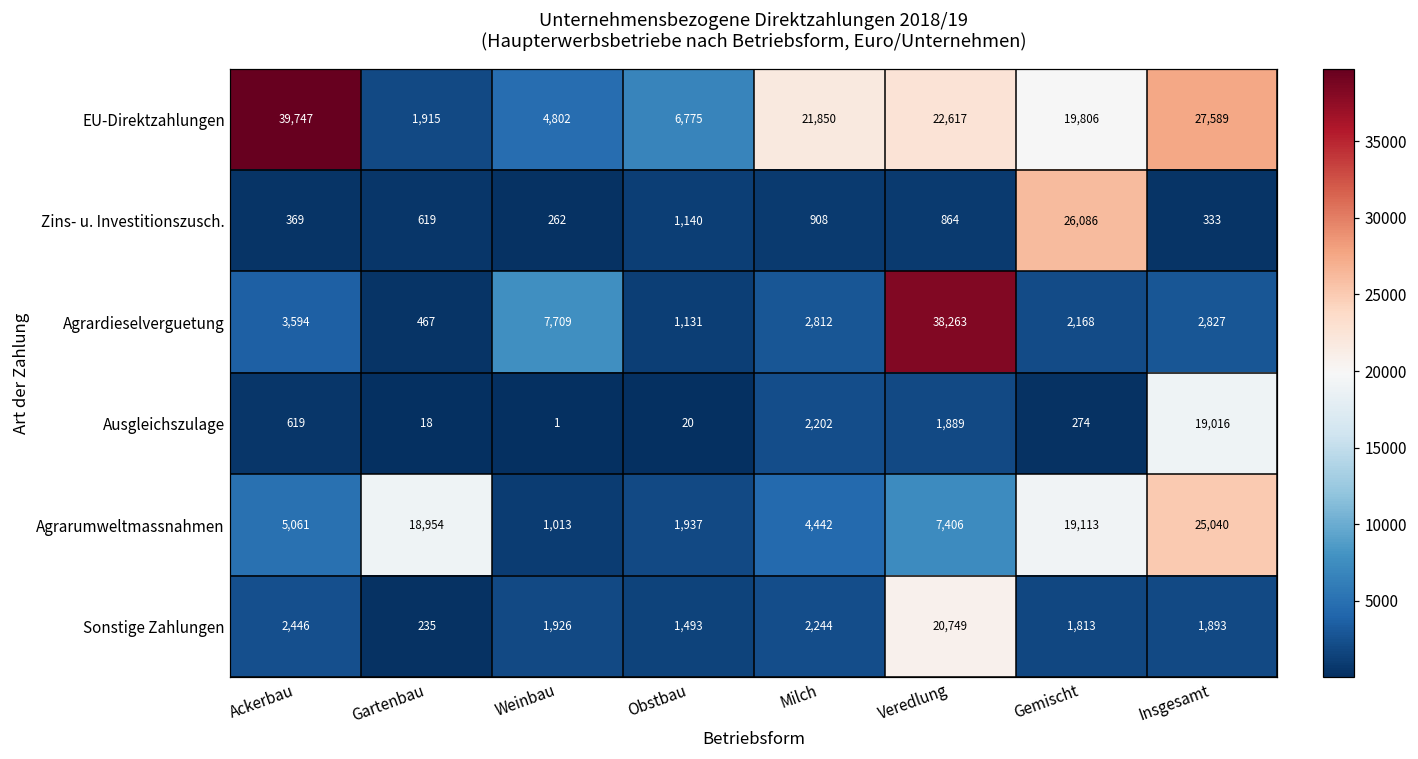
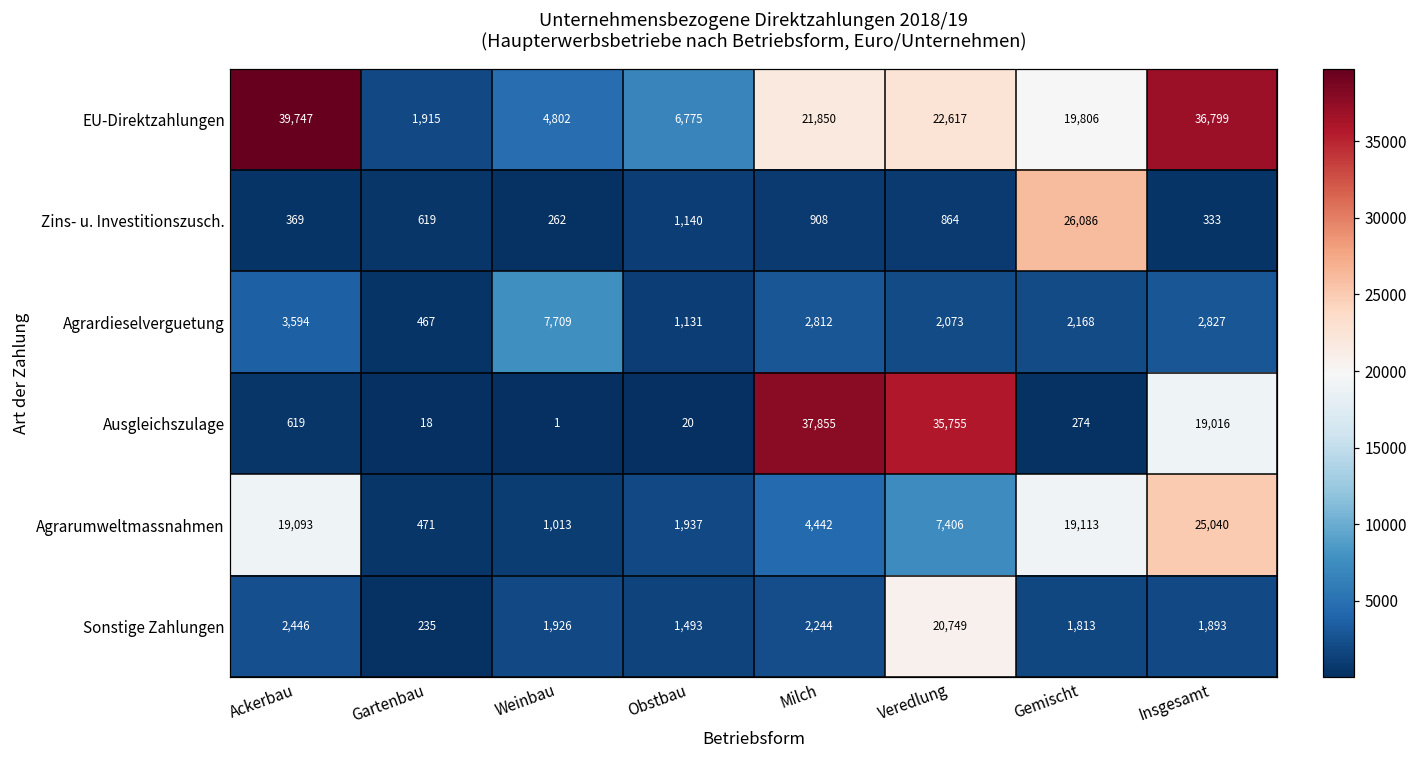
EU-Direktzahlungen, Insgesamt: 27,589 -> 36,799
Agrardieselverguetung, Veredlung: 38,263 -> 2,073
Ausgleichszulage, Milch: 2,202 -> 37,855
Ausgleichszulage, Veredlung: 1,889 -> 35,755
Agrarumweltmassnahmen, Ackerbau: 5,061 -> 19,093
Agrarumweltmassnahmen, Gartenbau: 18,954 -> 471
